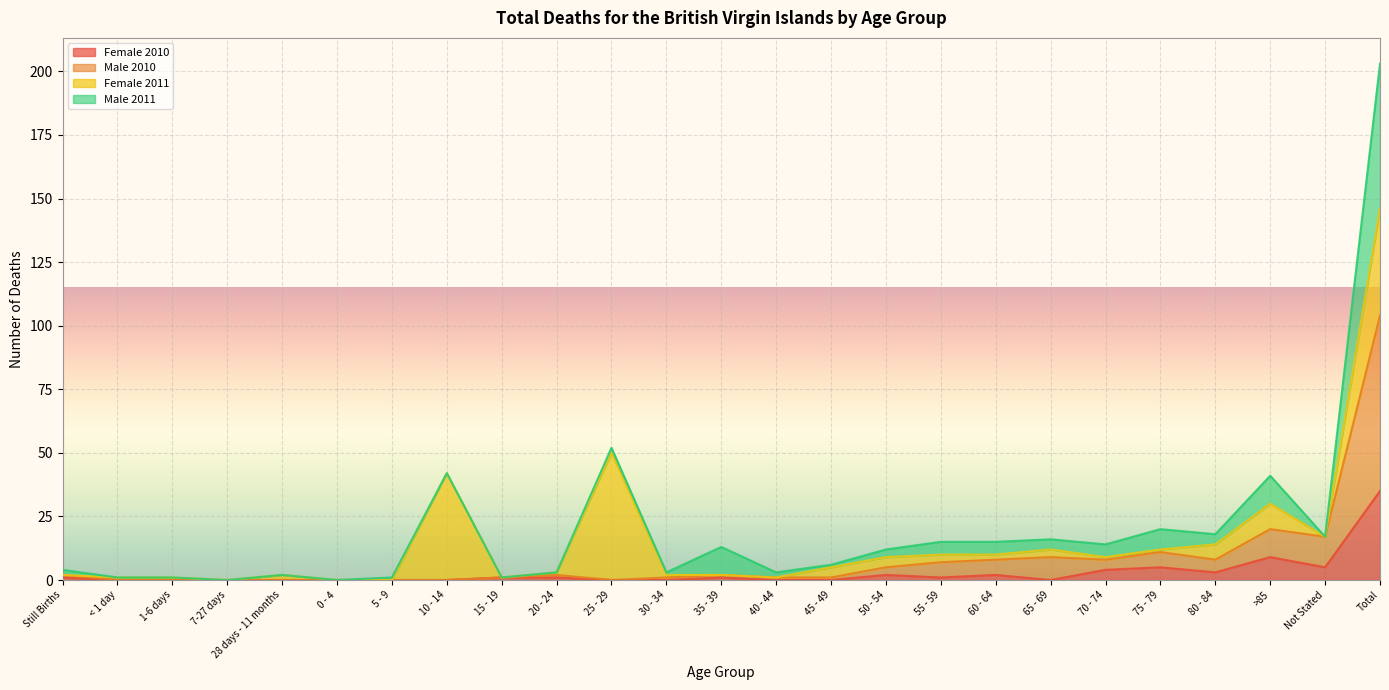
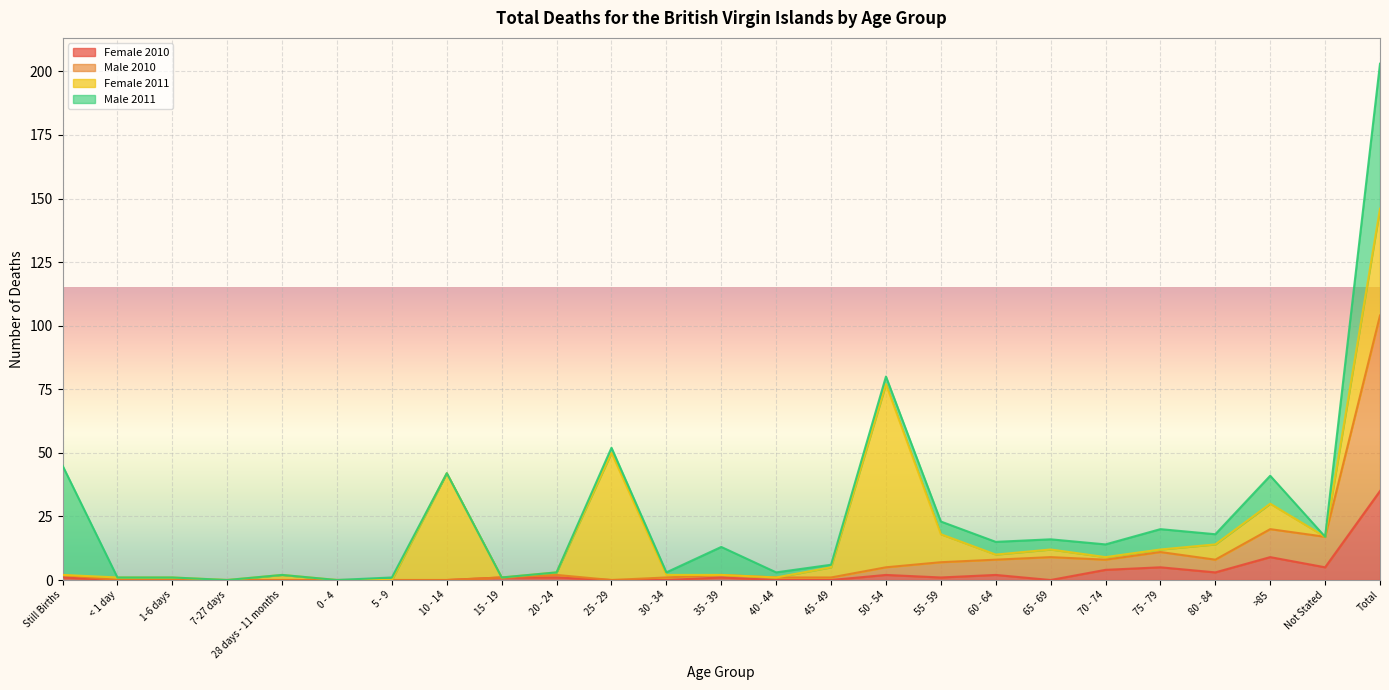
Male 2011, Still Births: 2 -> 43
Female 2011, 50 - 54: 4 -> 72
Female 2011, 55 - 59: 3 -> 11
